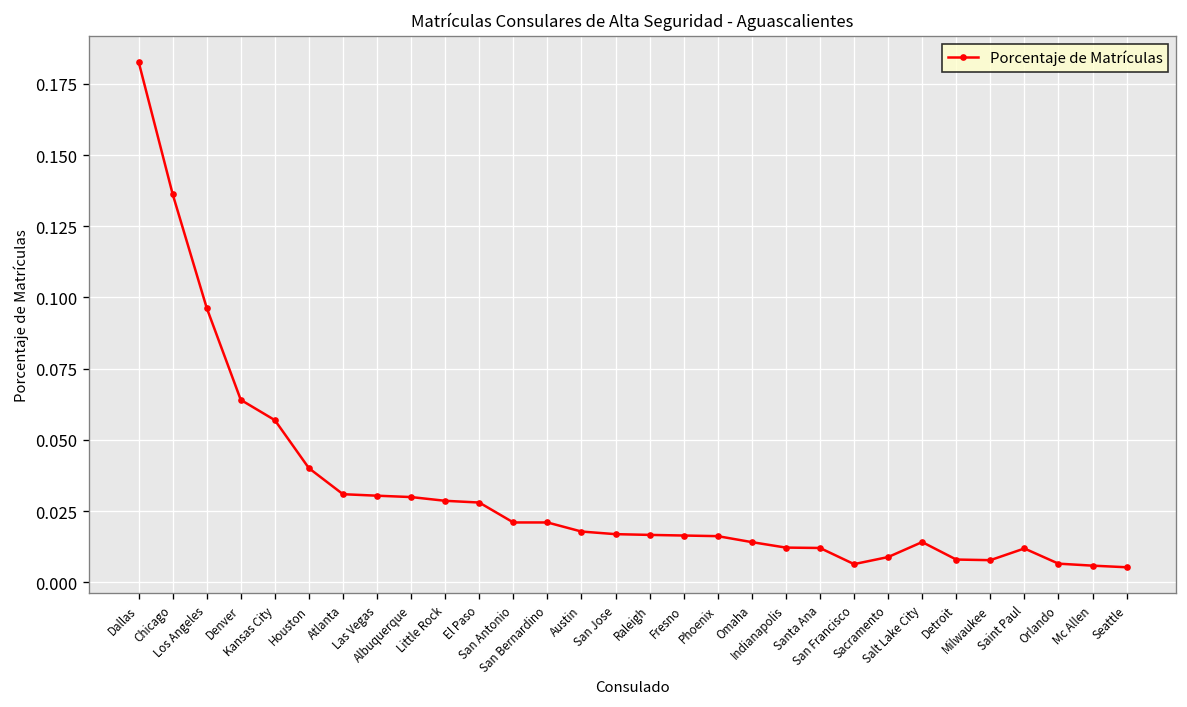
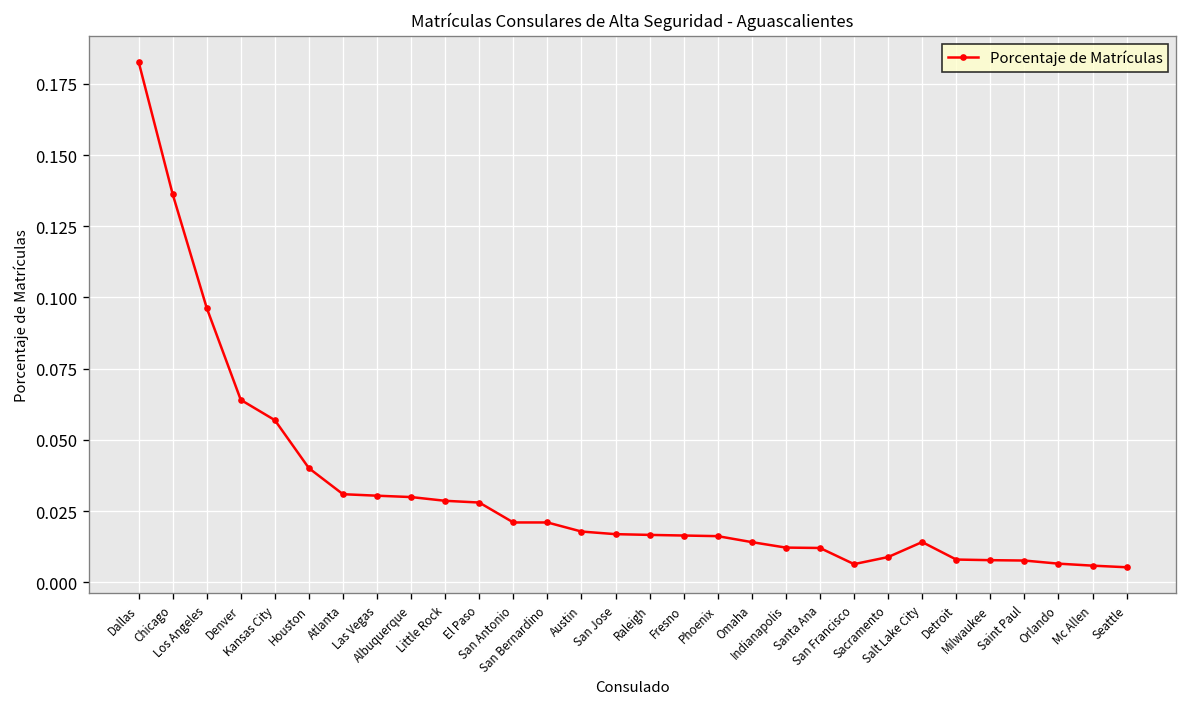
Saint Paul: 0.012 -> 0.008
